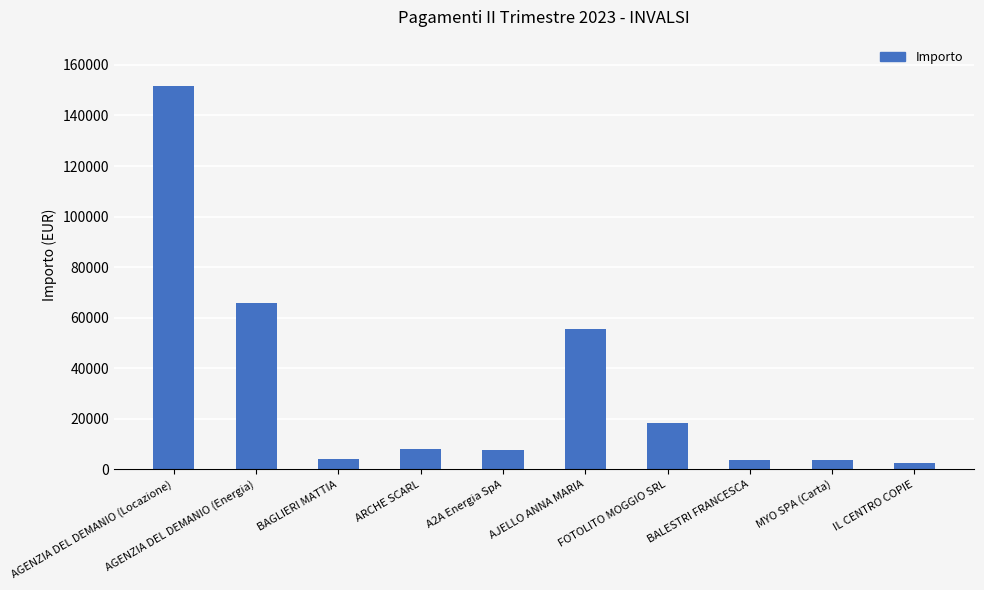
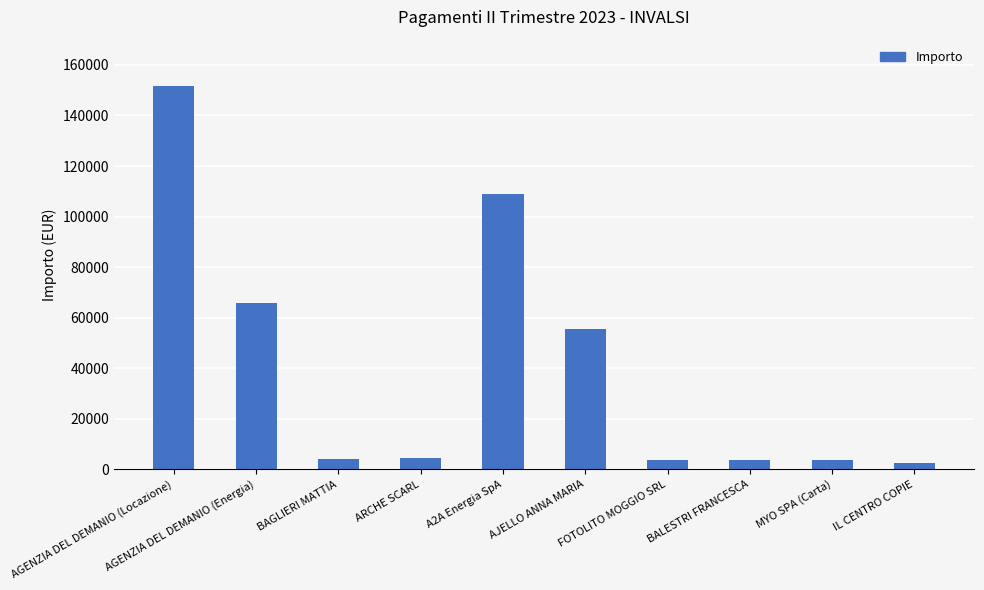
ARCHE SCARL: 8000 -> 4000
A2A Energia SpA: 8000 -> 109000
FOTOLITO MOGGIO SRL: 18000 -> 4000
